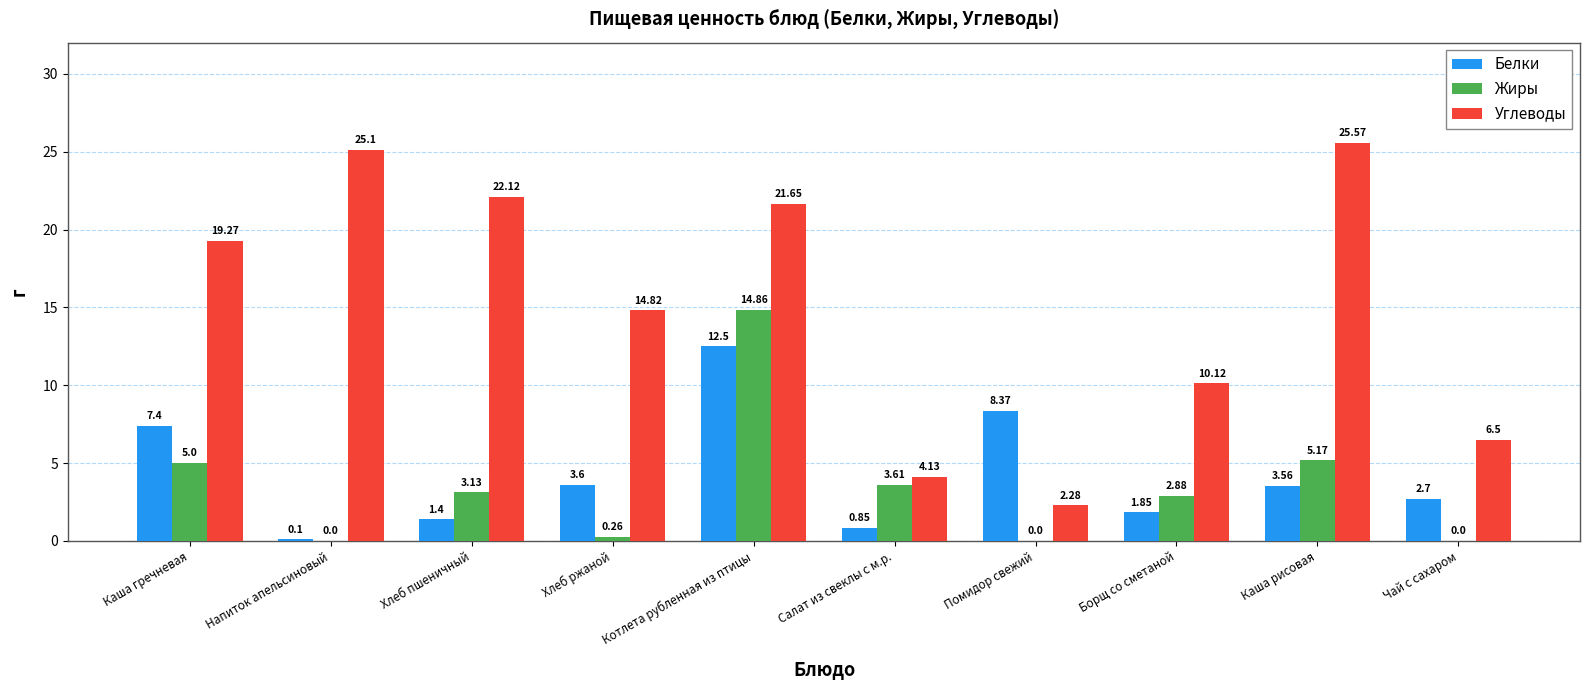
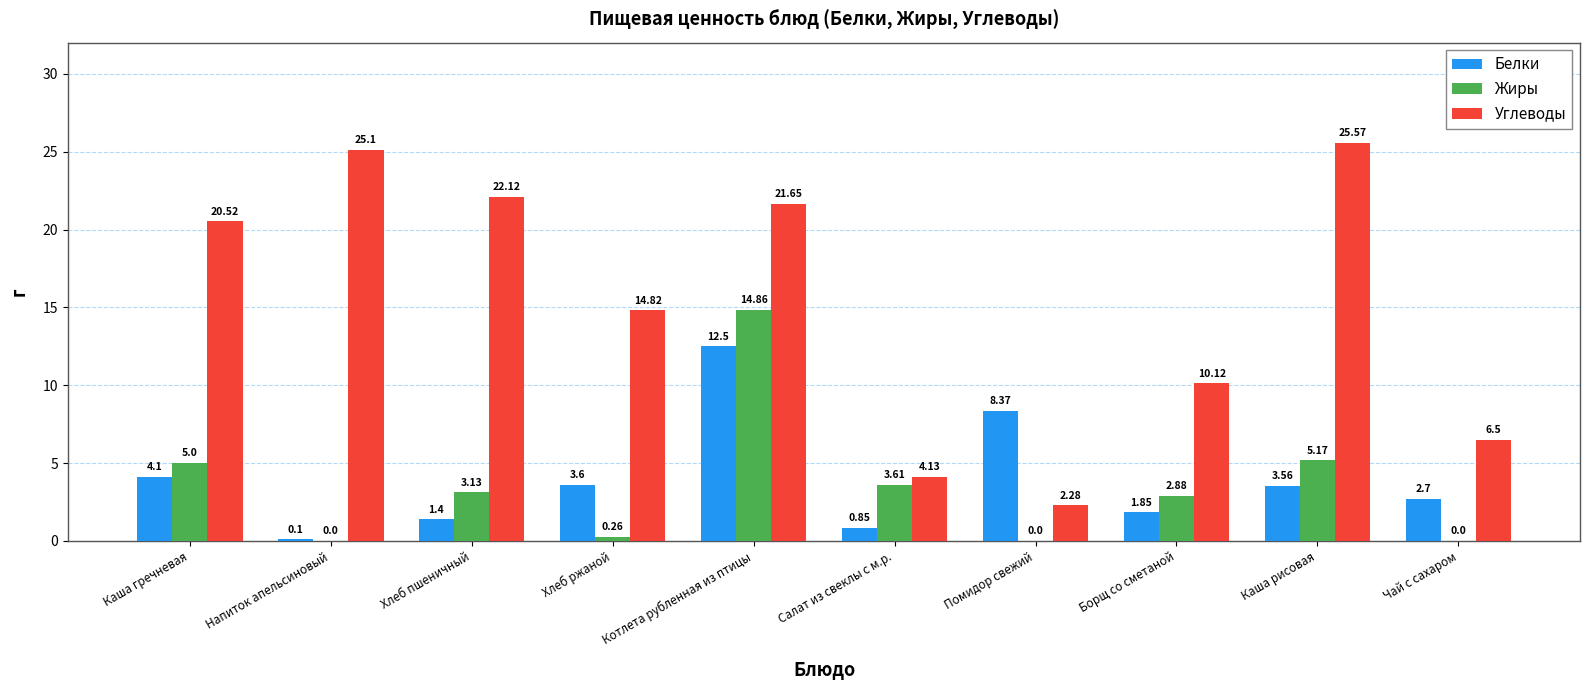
Белки, Каша гречневая: 7.4 -> 4.1
Углеводы, Каша гречневая: 19.27 -> 20.52
